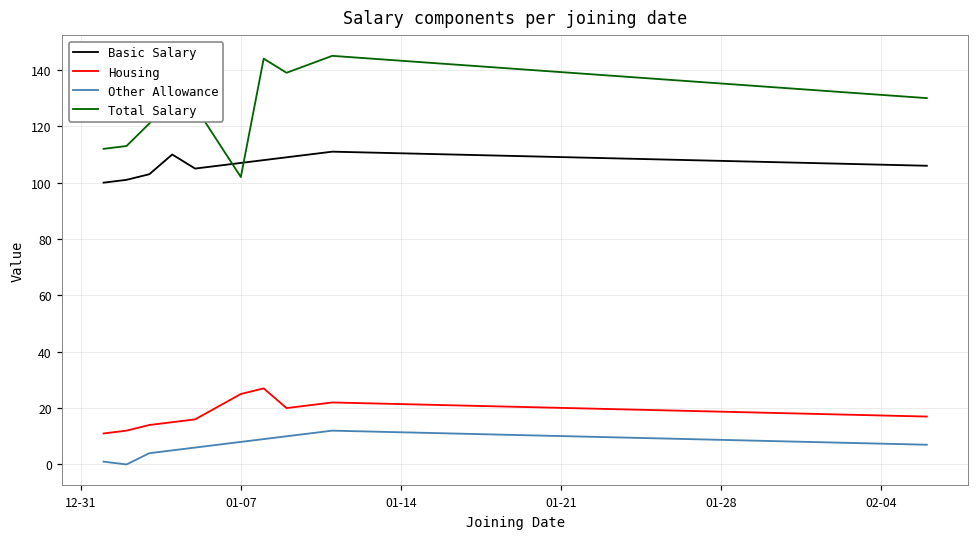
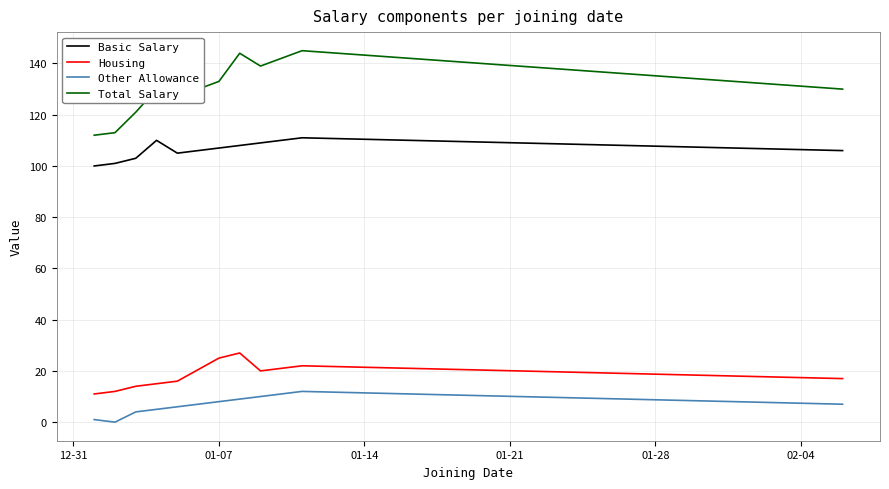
Total Salary, 01-07: 102 -> 133
